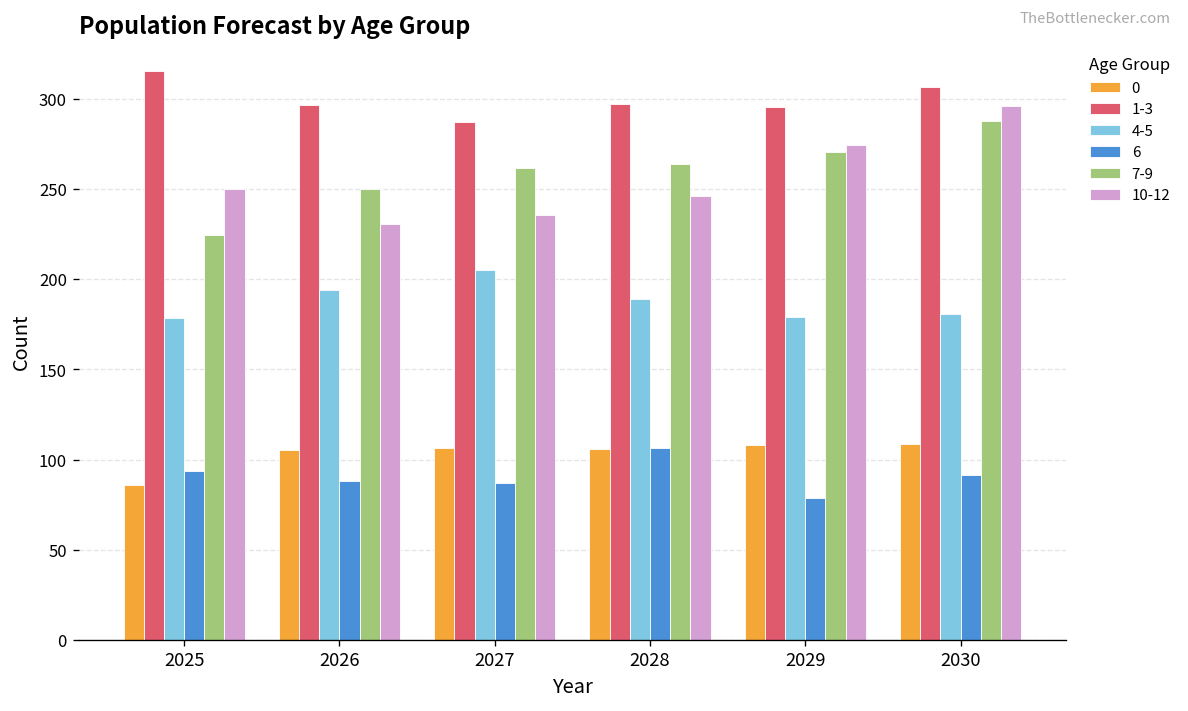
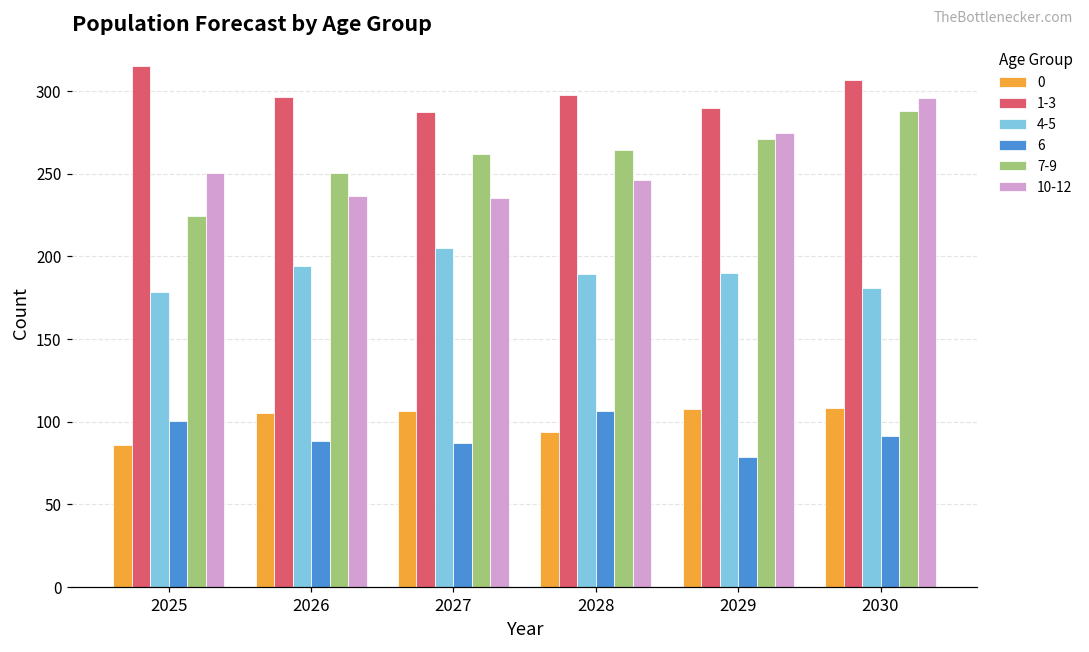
6, 2025: 94 -> 100
10-12, 2026: 231 -> 236
0, 2028: 106 -> 94
1-3, 2029: 296 -> 290
4-5, 2029: 179 -> 190
